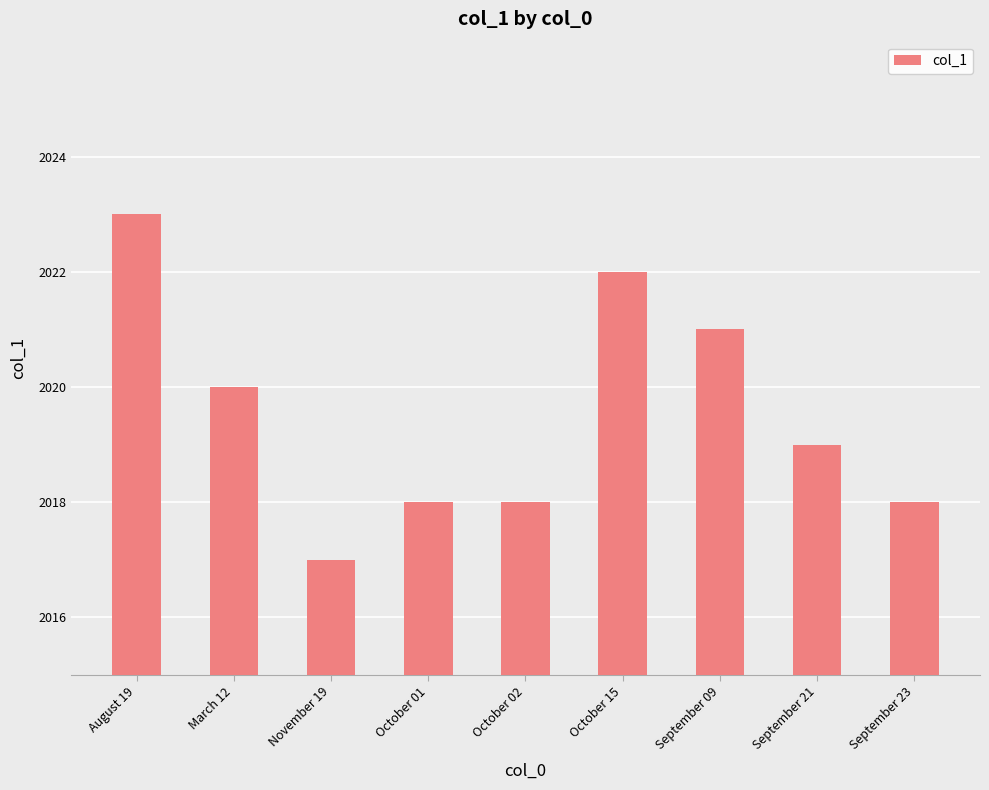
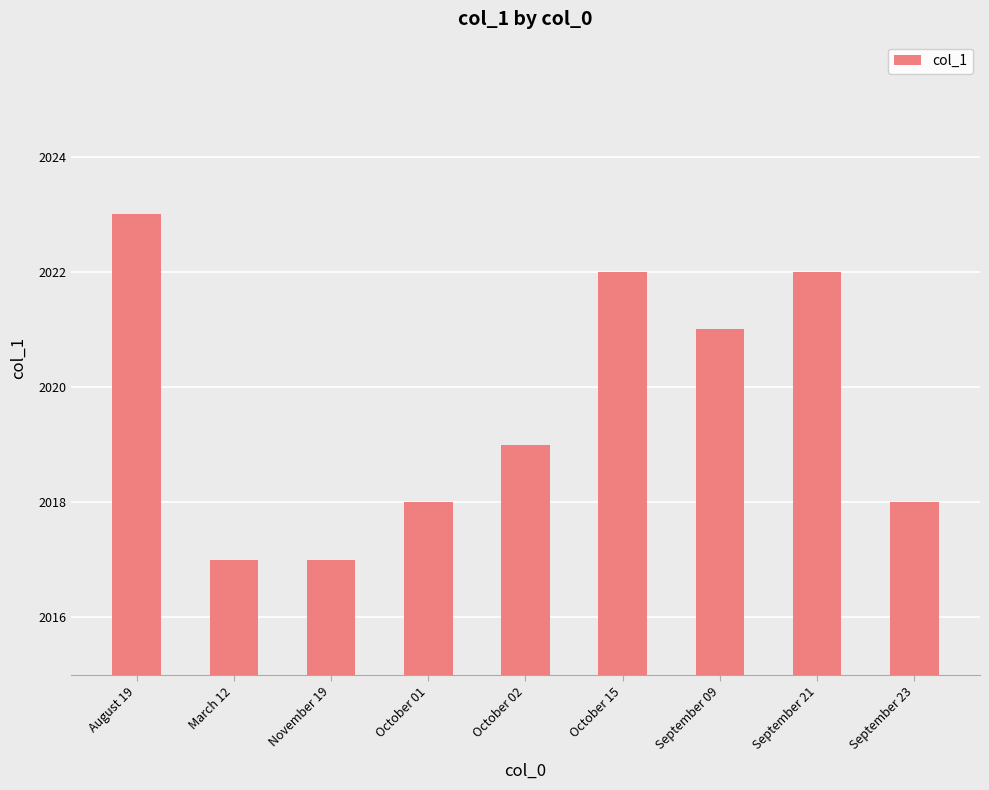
March 12: 2020 -> 2017
October 02: 2018 -> 2019
September 21: 2019 -> 2022
